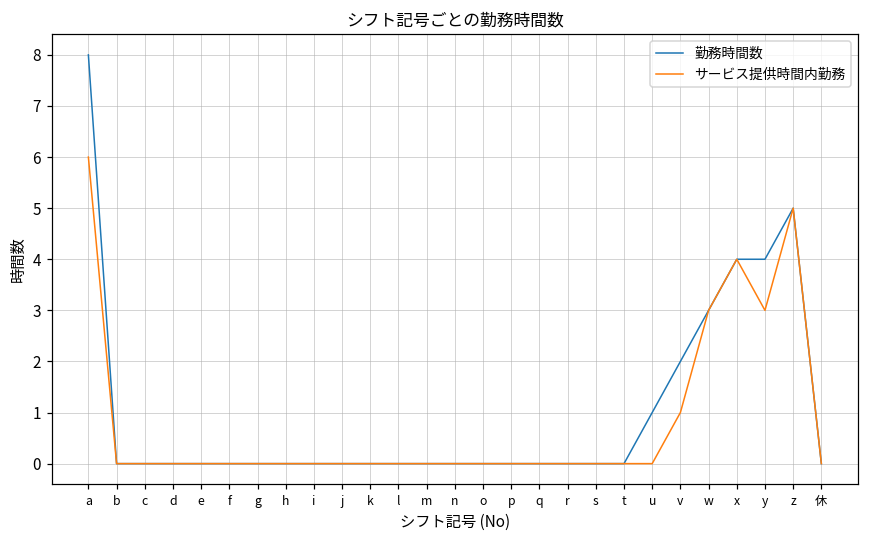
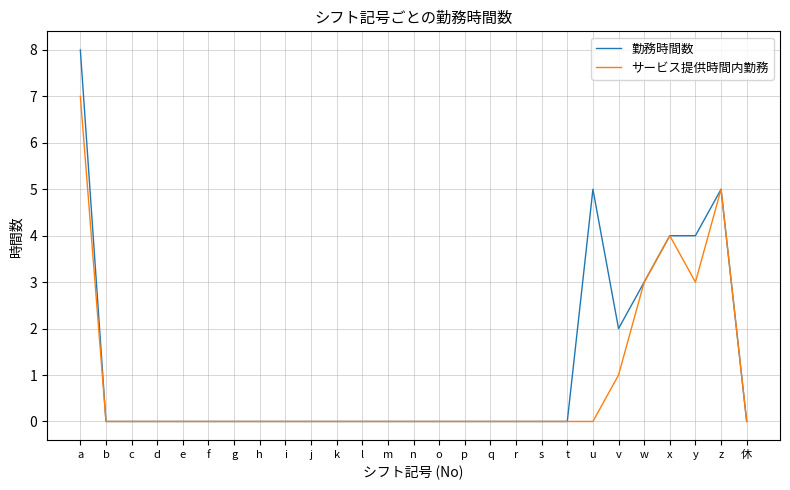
サービス提供時間内勤務, a: 6 -> 7
勤務時間数, u: 1 -> 5
